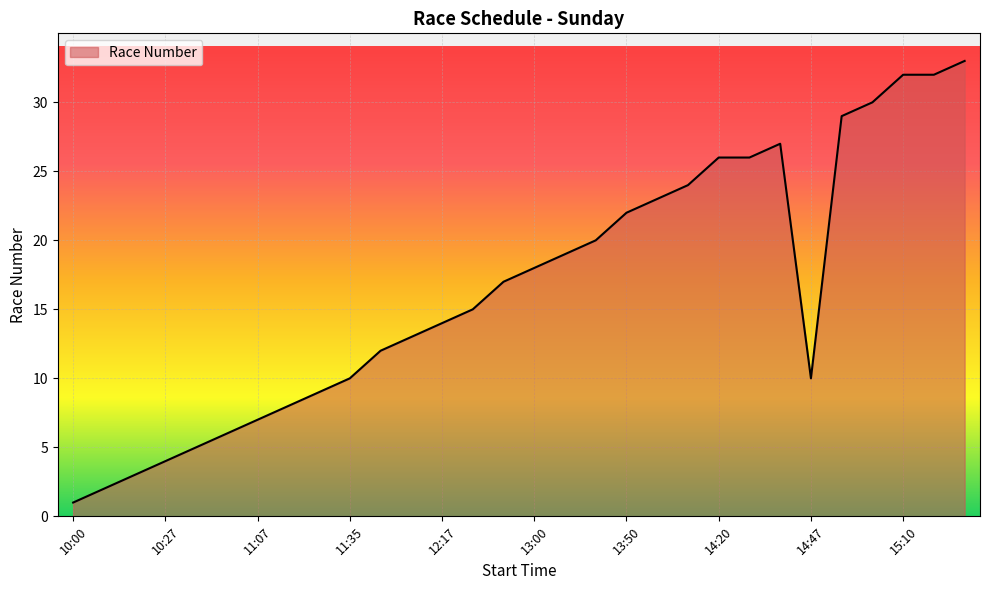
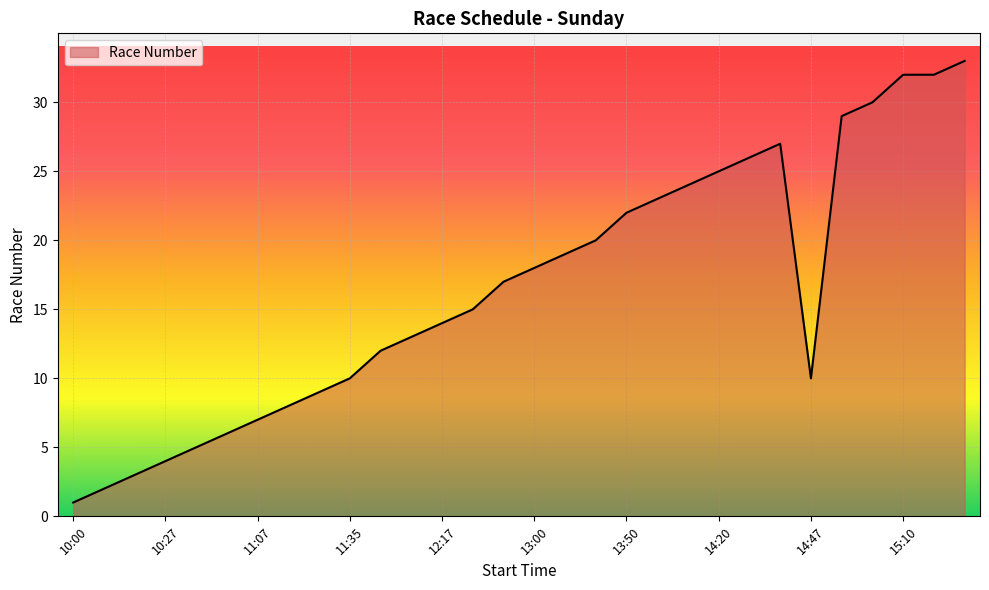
14:20: 26 -> 25
